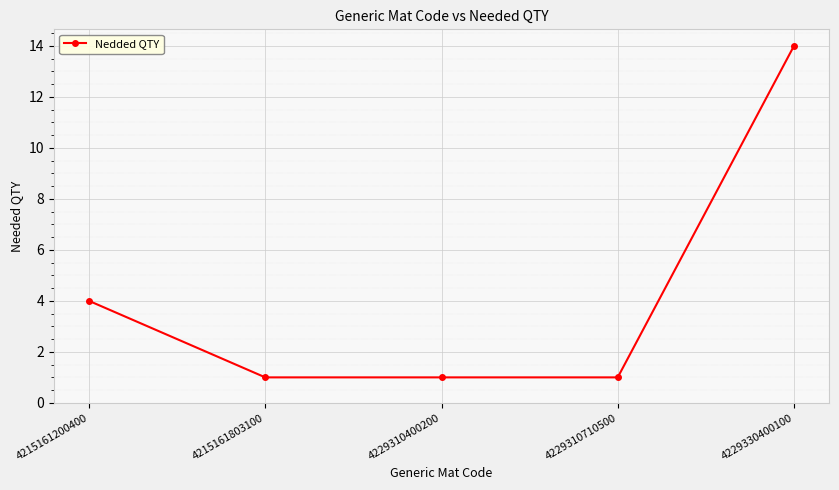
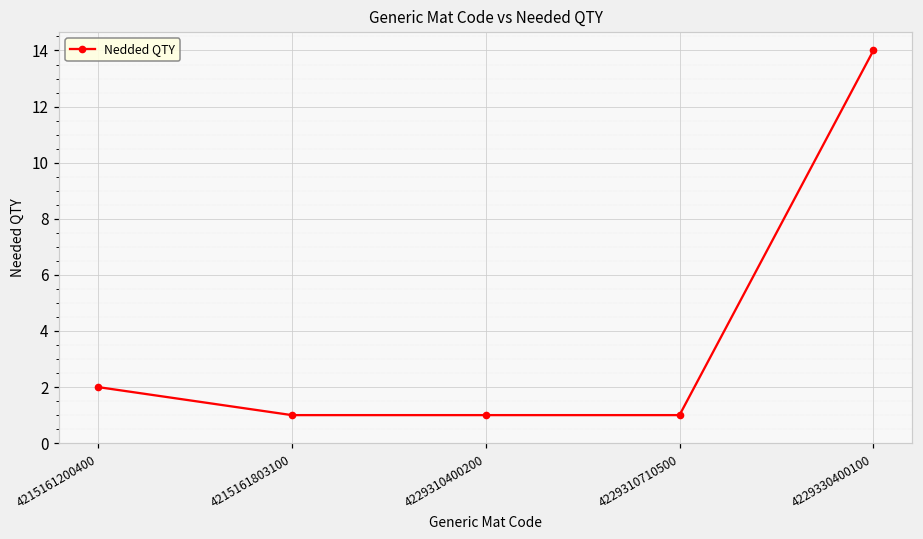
4215161200400: 4 -> 2
